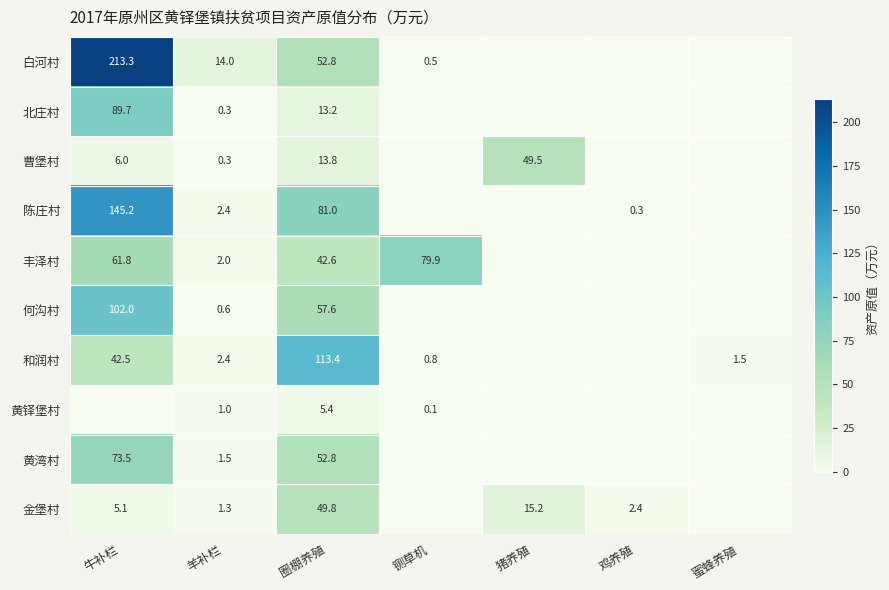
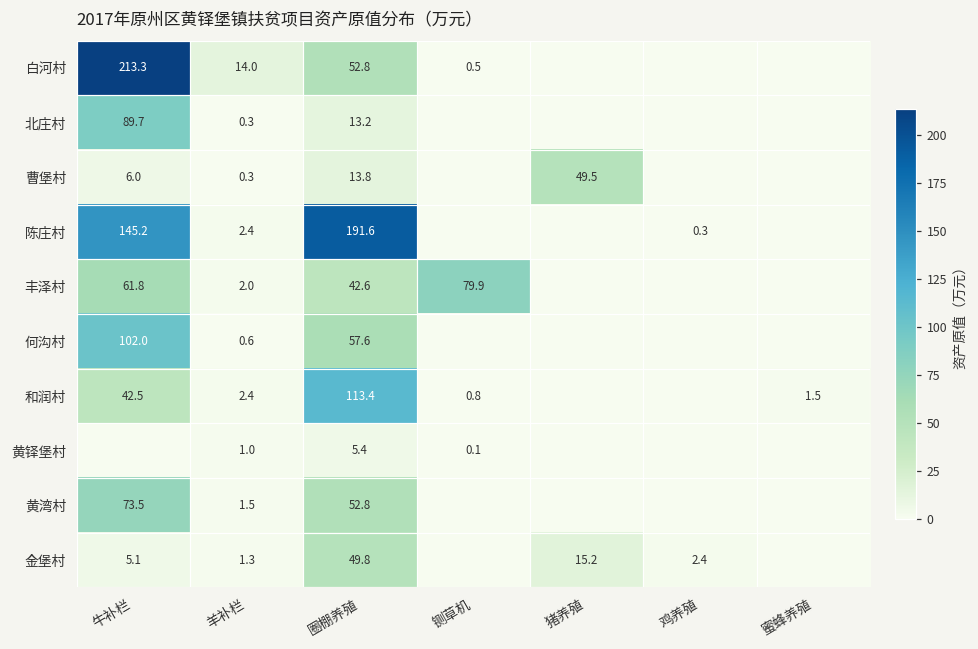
陈庄村, 圈棚养殖: 81.0 -> 191.6
